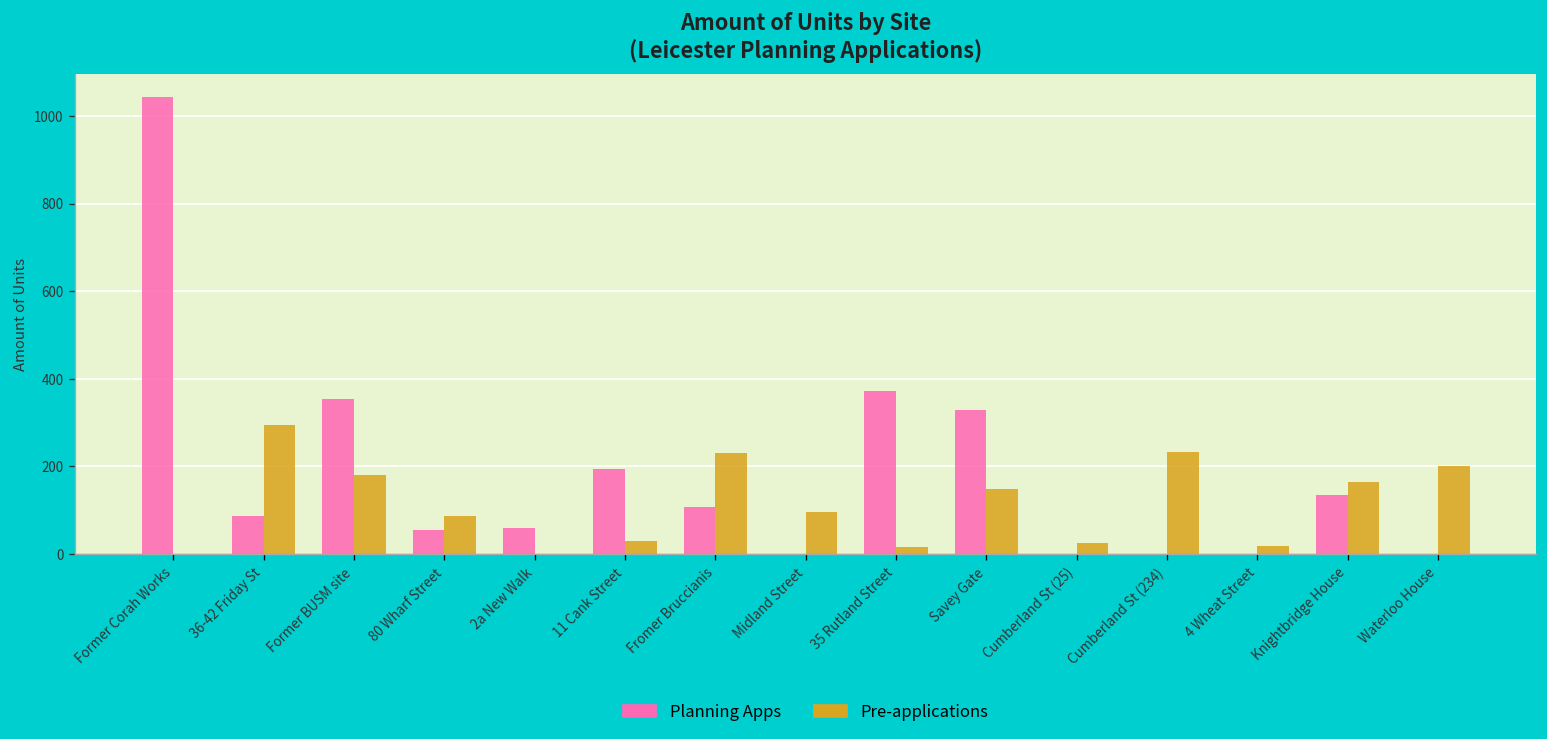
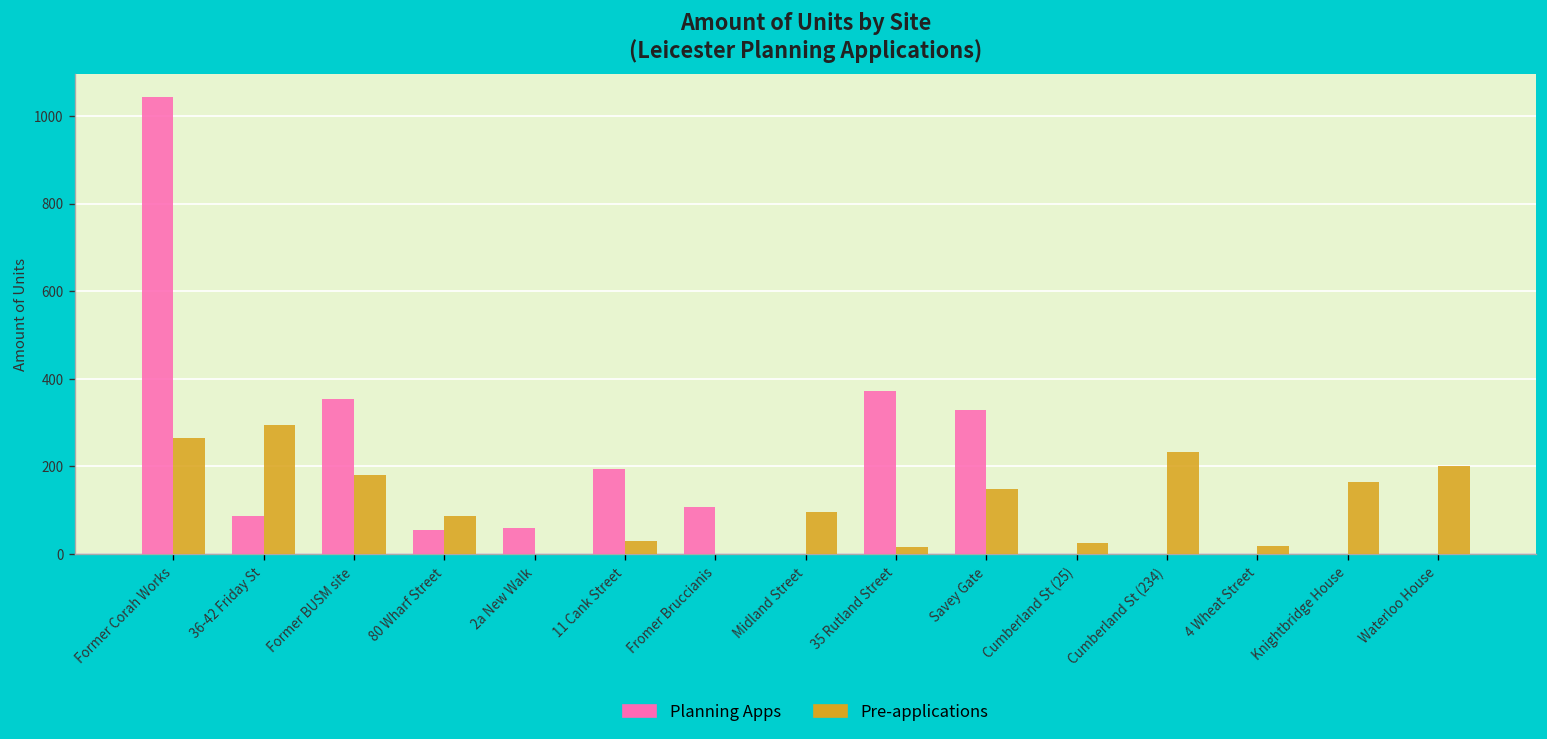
Pre-applications, Former Corah Works: 0 -> 270
Pre-applications, Fromer Bruccianis: 230 -> 0
Planning Apps, Knightbridge House: 140 -> 0
